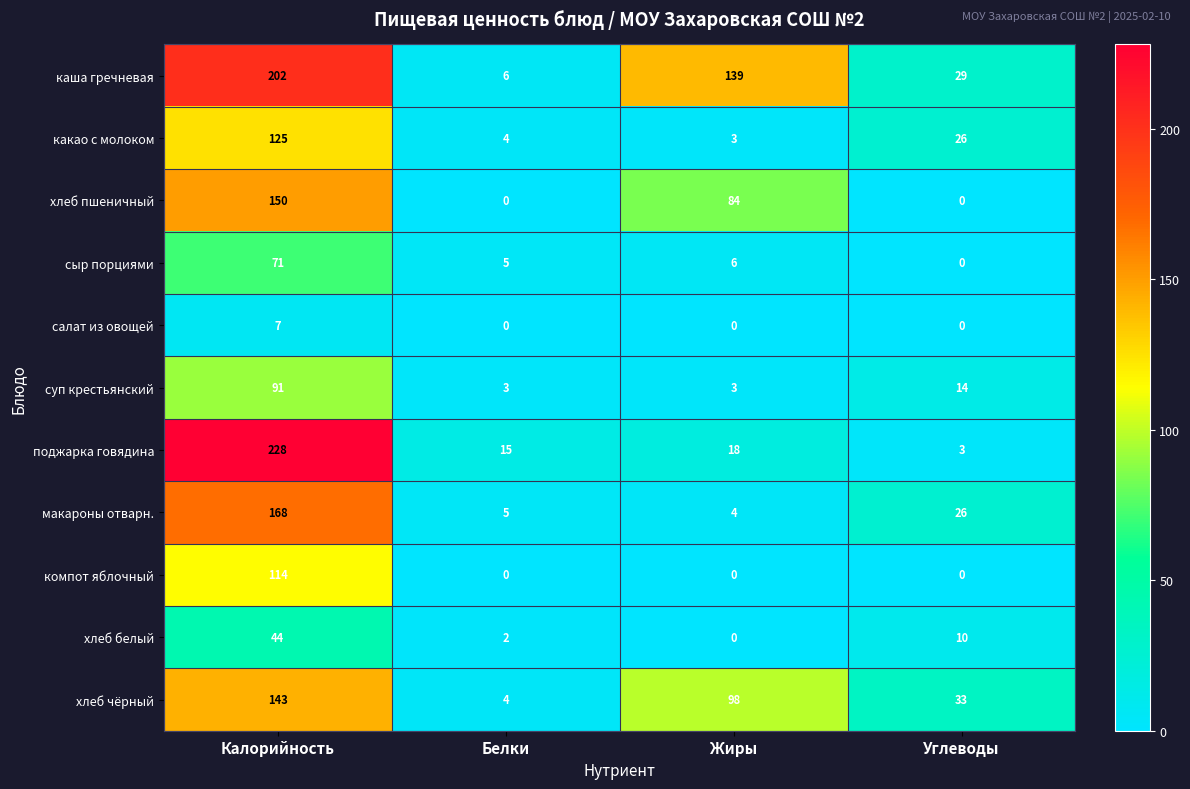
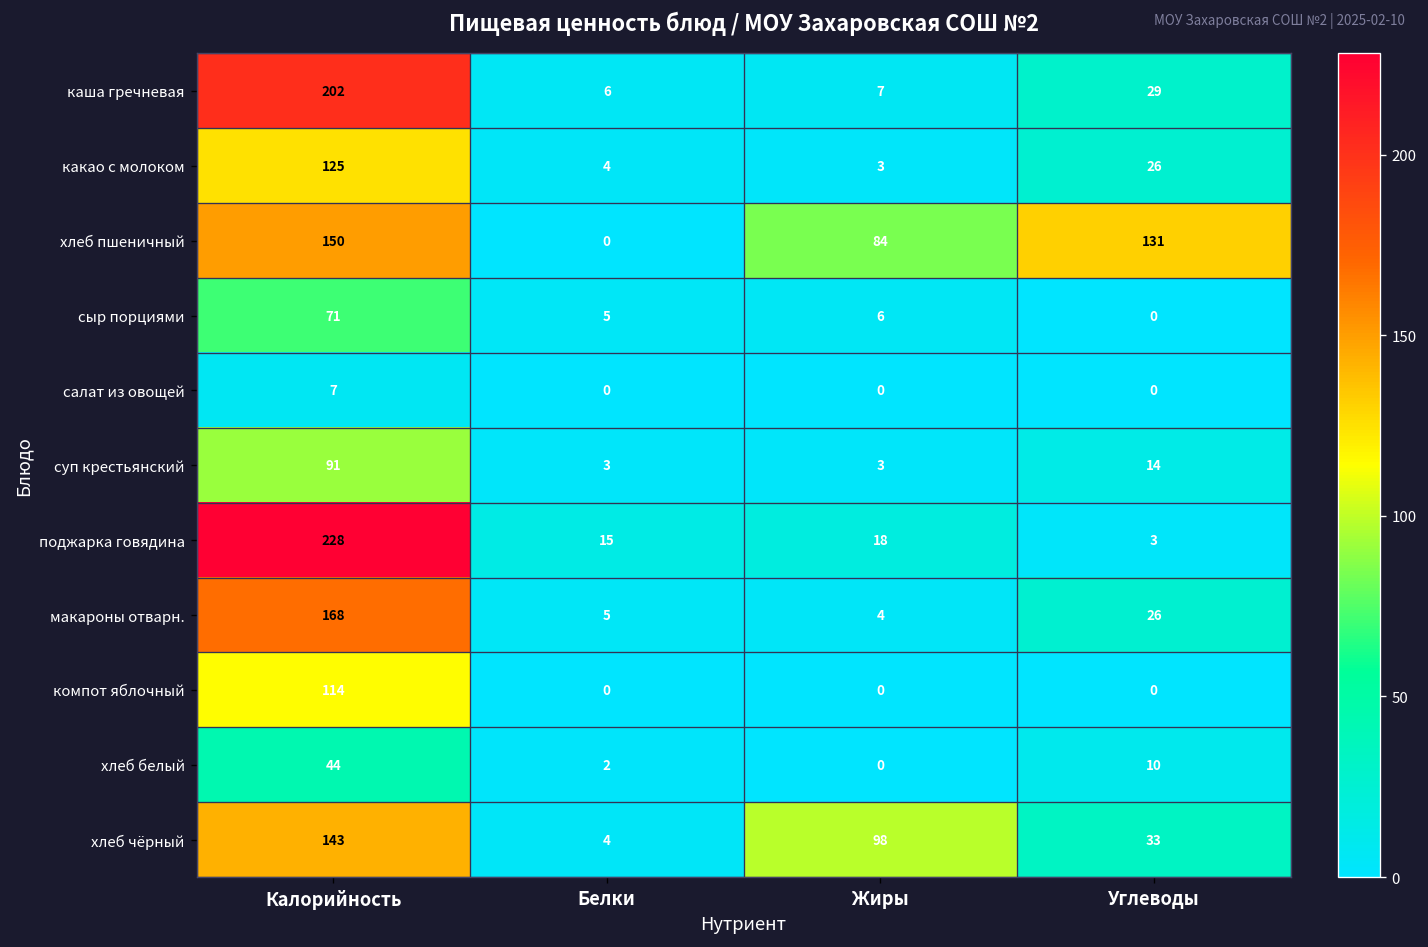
каша гречневая, Жиры: 139 -> 7
хлеб пшеничный, Углеводы: 0 -> 131
